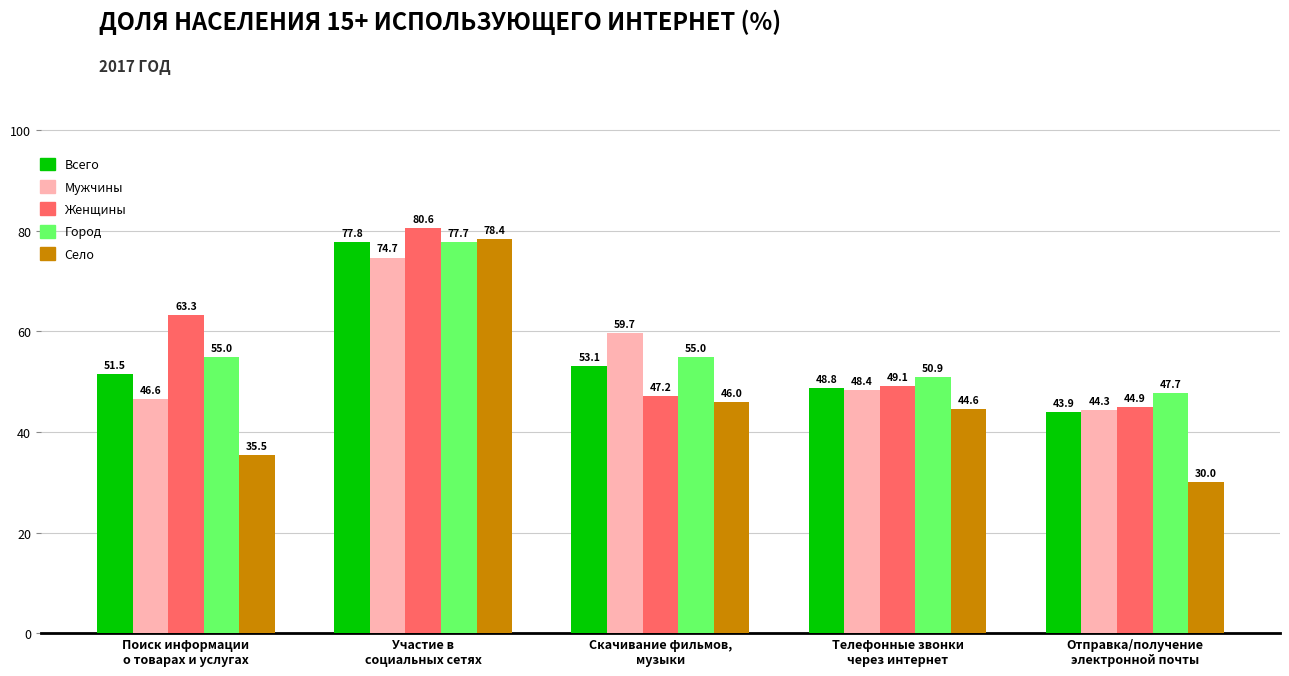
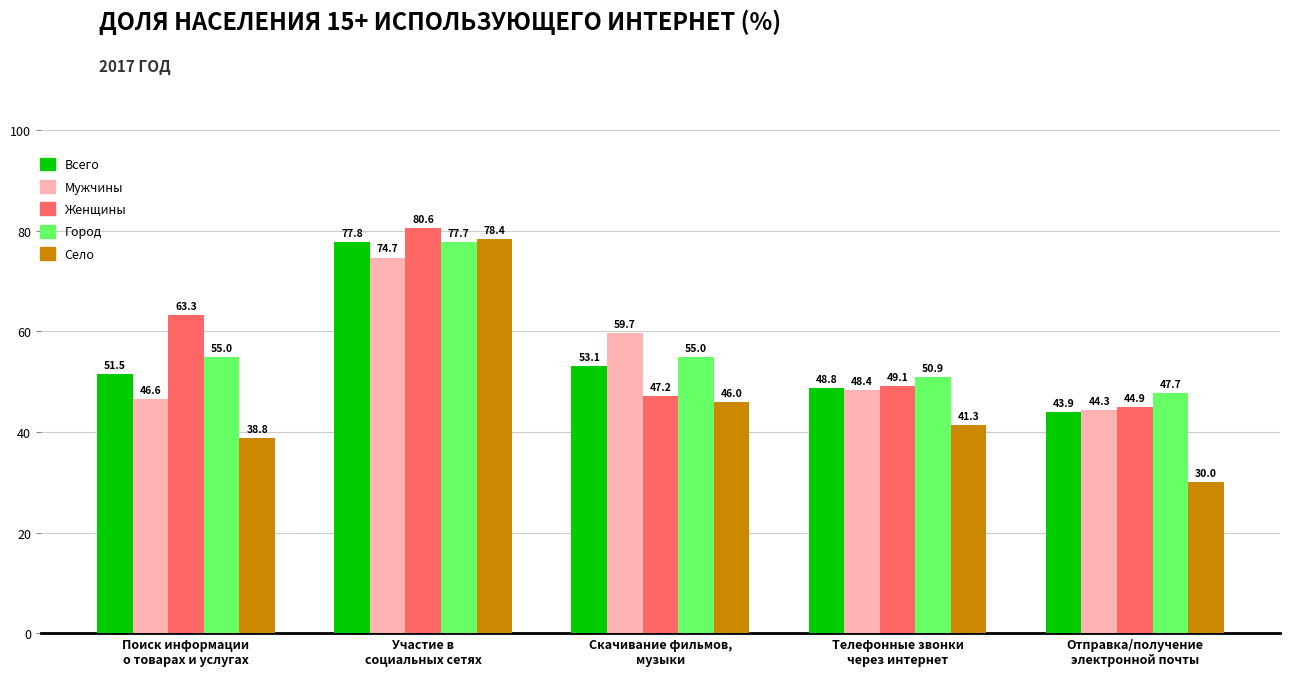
Село, Поиск информации о товарах и услугах: 35.5 -> 38.8
Село, Телефонные звонки через интернет: 44.6 -> 41.3
